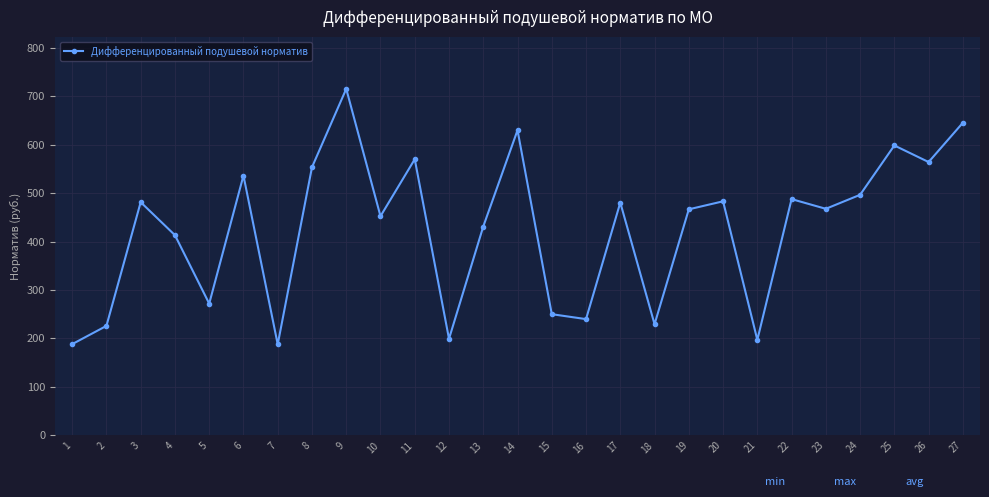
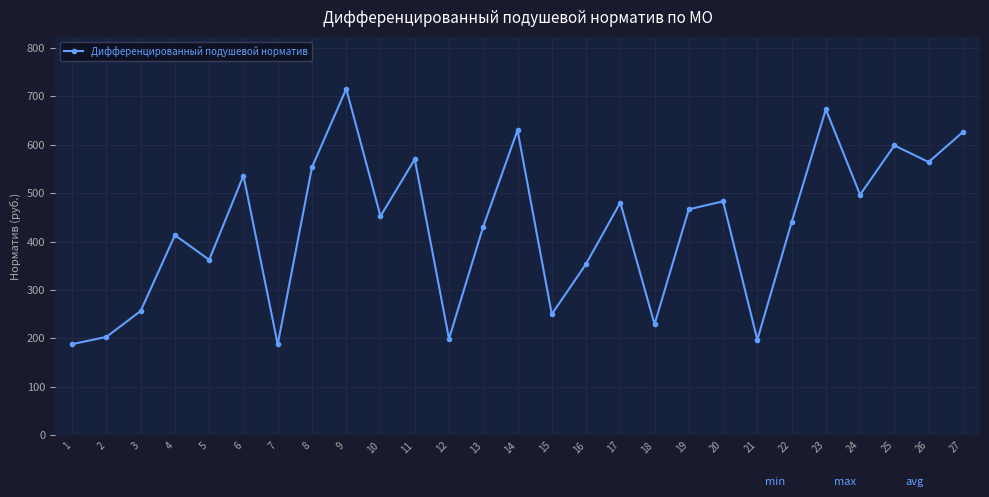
2: 230 -> 200
3: 480 -> 260
5: 270 -> 360
16: 240 -> 350
22: 490 -> 440
23: 470 -> 670
27: 650 -> 630
